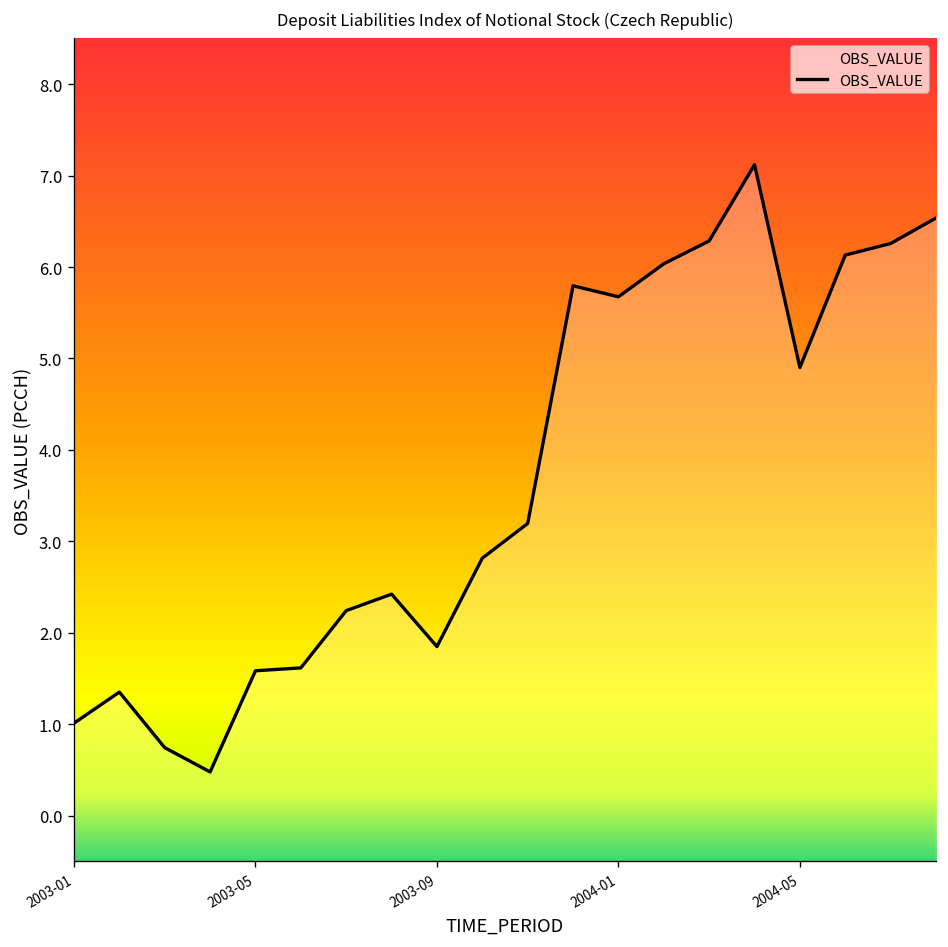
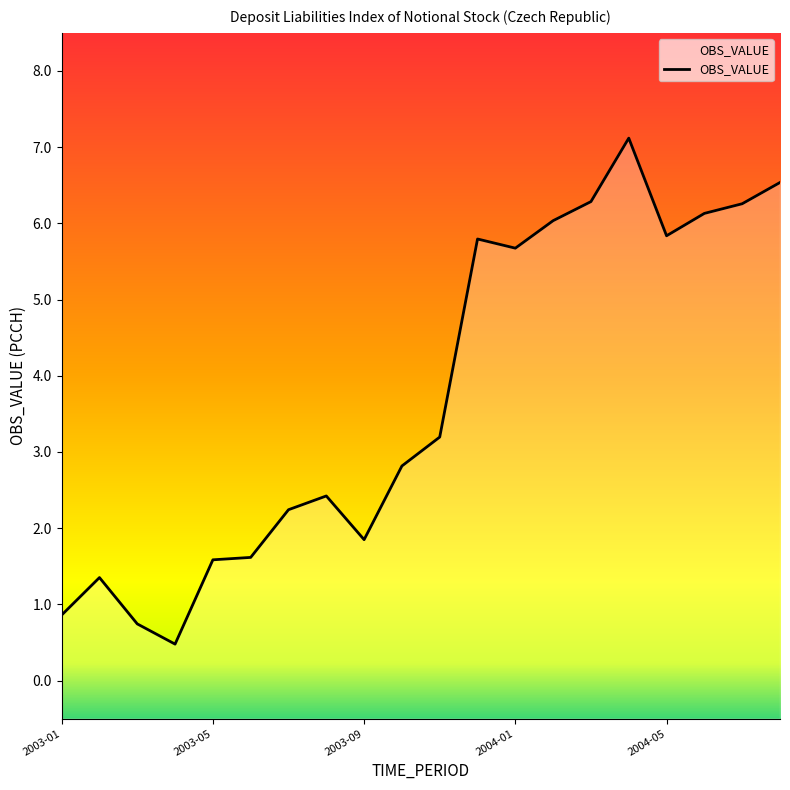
2003-01: 1.0 -> 0.9
2004-05: 4.9 -> 5.8
